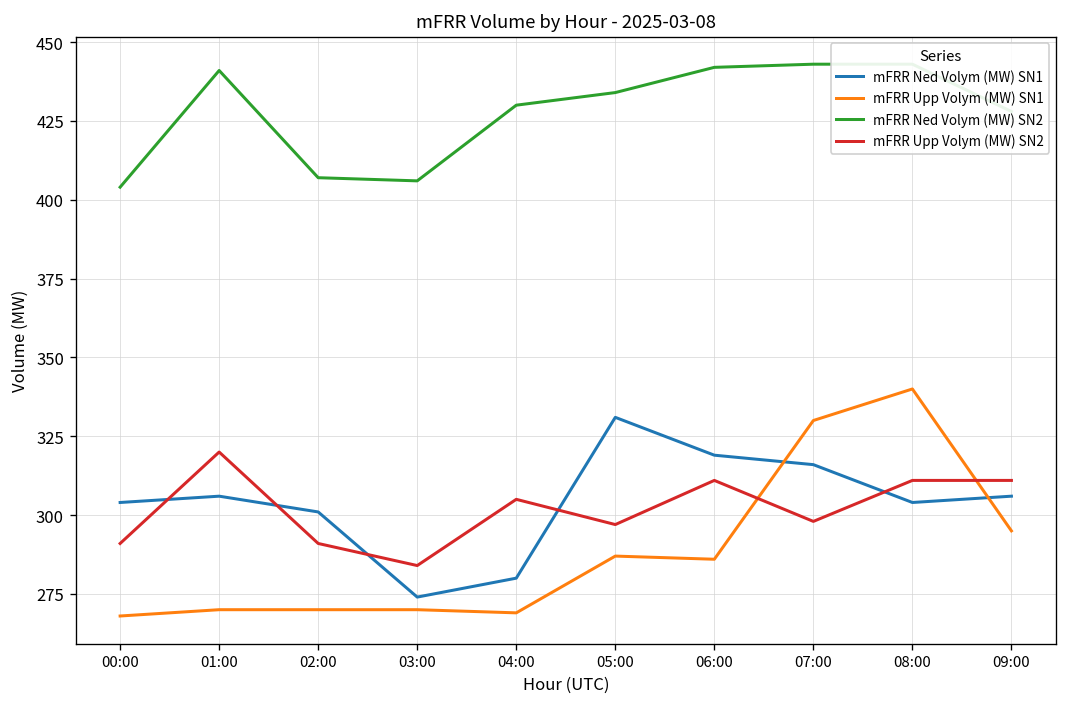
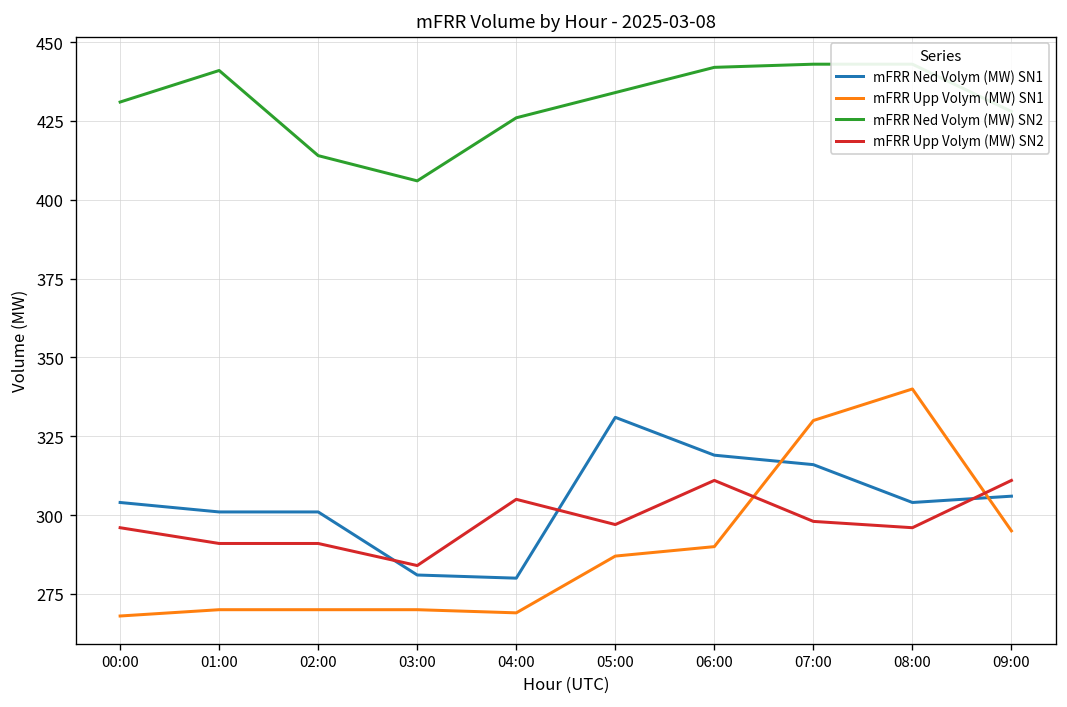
mFRR Ned Volym (MW) SN2, 00:00: 404 -> 431
mFRR Upp Volym (MW) SN2, 00:00: 291 -> 296
mFRR Ned Volym (MW) SN1, 01:00: 306 -> 301
mFRR Upp Volym (MW) SN2, 01:00: 320 -> 291
mFRR Ned Volym (MW) SN2, 02:00: 407 -> 414
mFRR Ned Volym (MW) SN1, 03:00: 274 -> 281
mFRR Ned Volym (MW) SN2, 04:00: 430 -> 426
mFRR Upp Volym (MW) SN1, 06:00: 286 -> 290
mFRR Upp Volym (MW) SN2, 08:00: 311 -> 296
